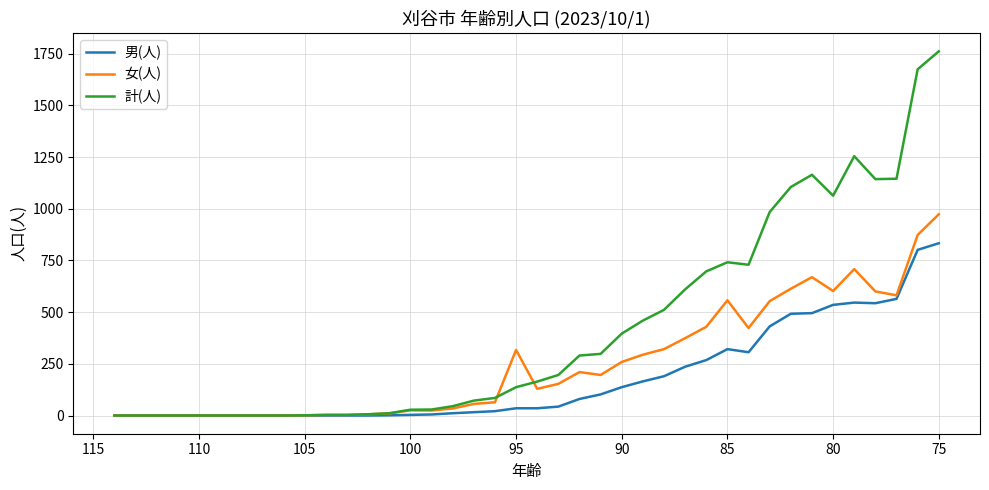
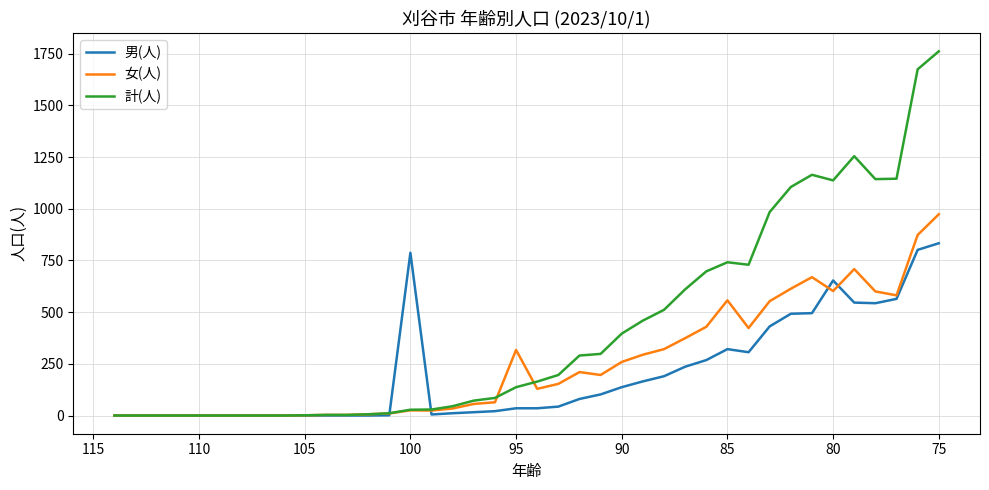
男(人), 100: 0 -> 790
男(人), 80: 540 -> 650
計(人), 80: 1060 -> 1140
